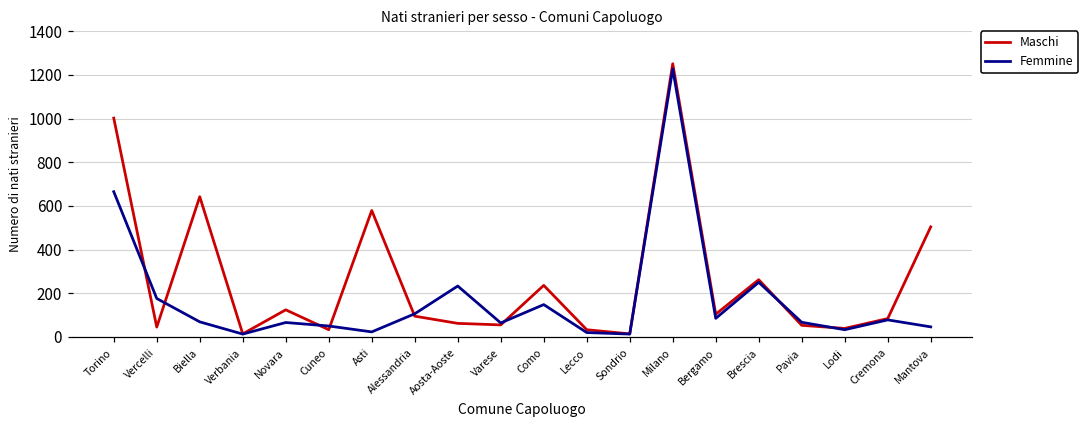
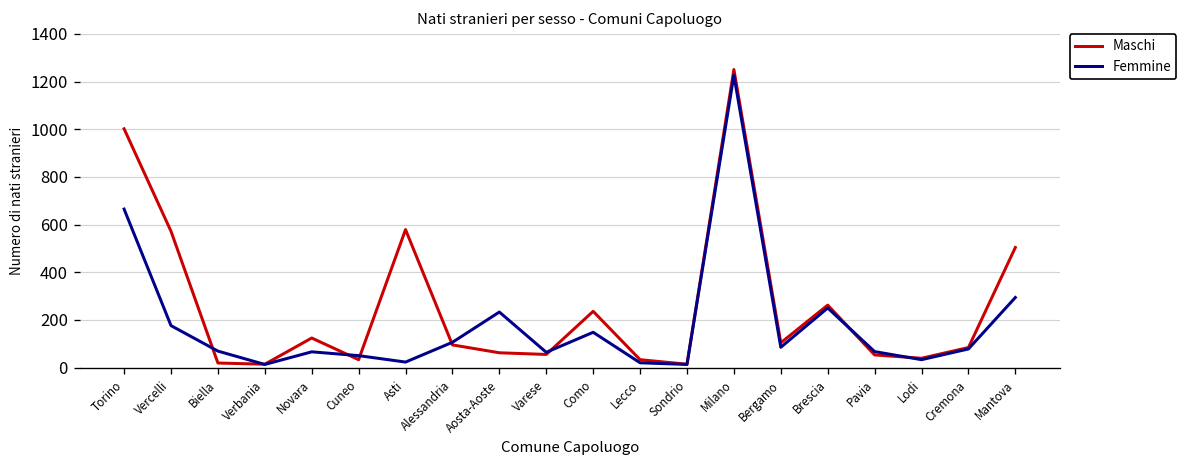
Maschi, Vercelli: 50 -> 570
Maschi, Biella: 640 -> 20
Femmine, Mantova: 50 -> 290
